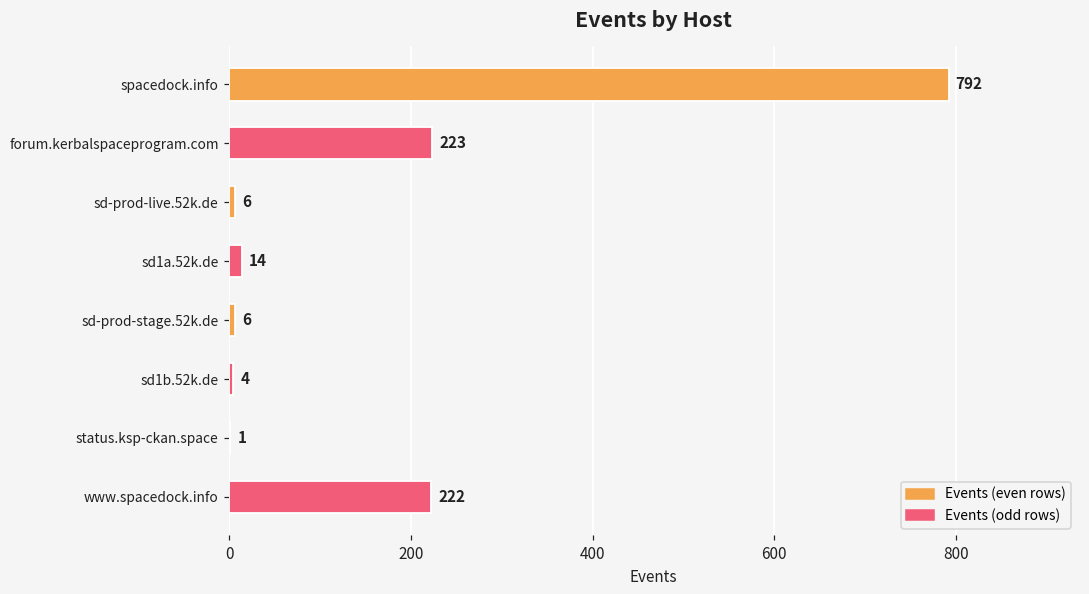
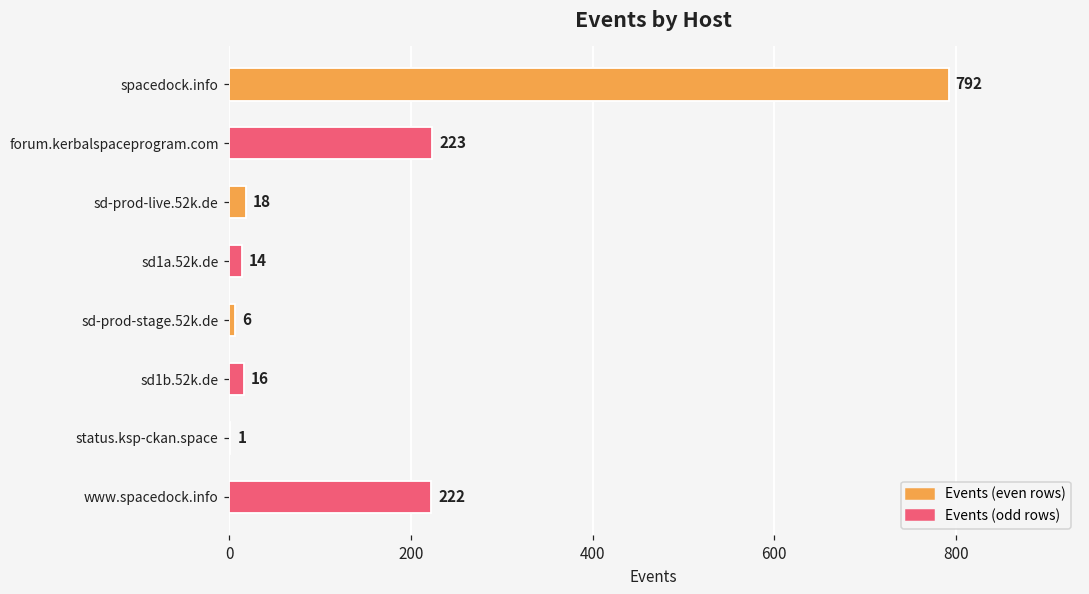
sd-prod-live.52k.de: 6 -> 18
sd1b.52k.de: 4 -> 16
